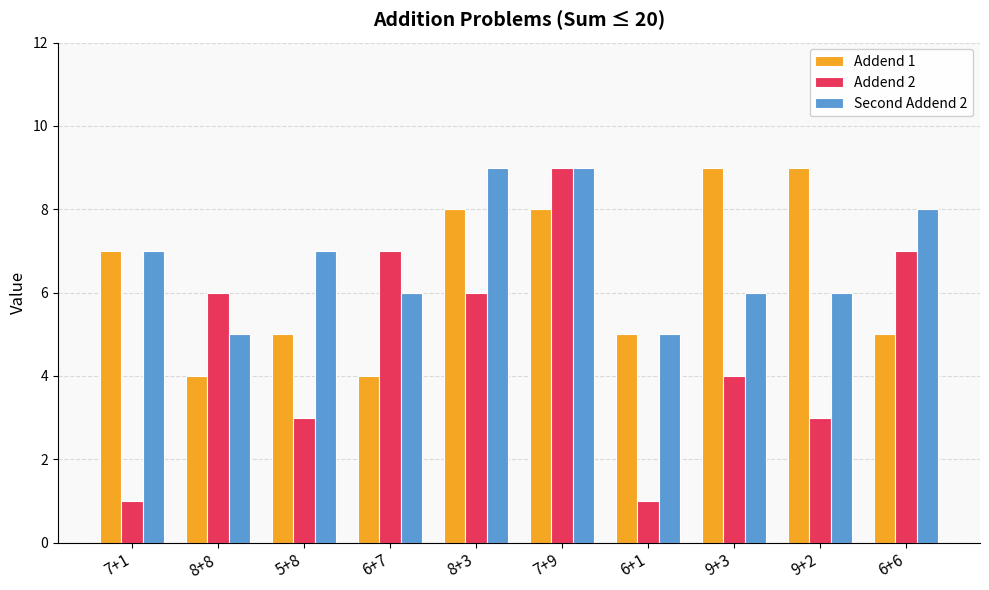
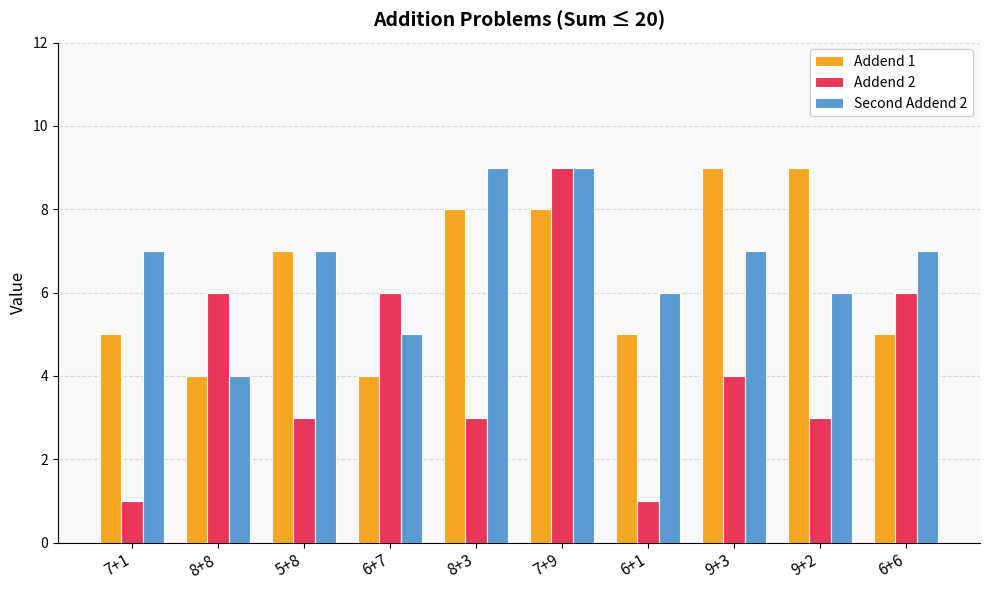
Addend 1, 7+1: 7 -> 5
Second Addend 2, 8+8: 5 -> 4
Addend 1, 5+8: 5 -> 7
Addend 2, 6+7: 7 -> 6
Second Addend 2, 6+7: 6 -> 5
Addend 2, 8+3: 6 -> 3
Second Addend 2, 6+1: 5 -> 6
Second Addend 2, 9+3: 6 -> 7
Addend 2, 6+6: 7 -> 6
Second Addend 2, 6+6: 8 -> 7
